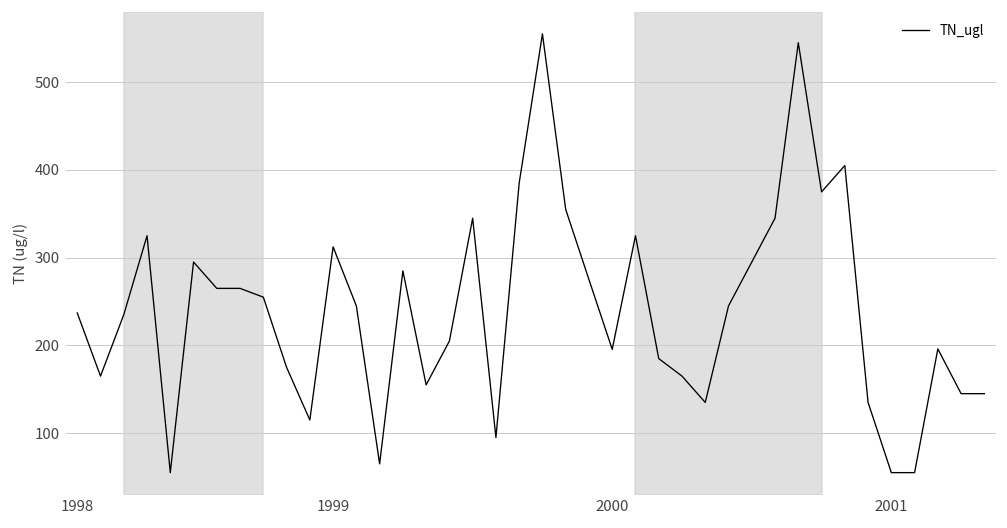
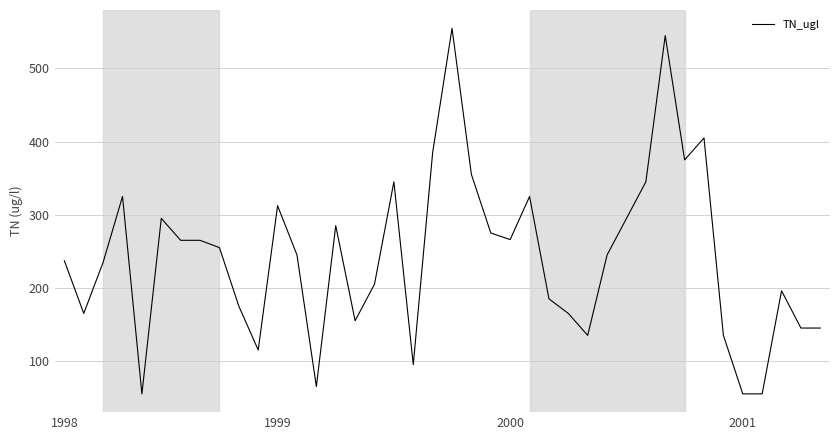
2000: 200 -> 270
